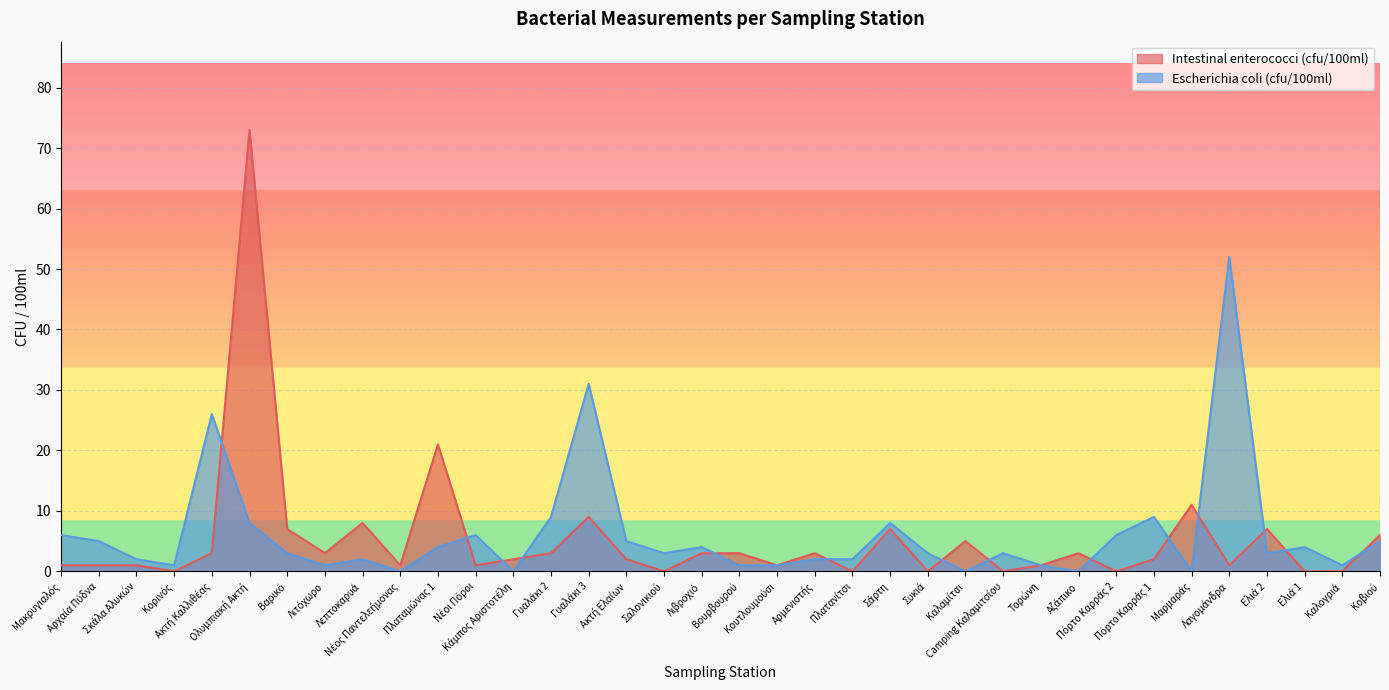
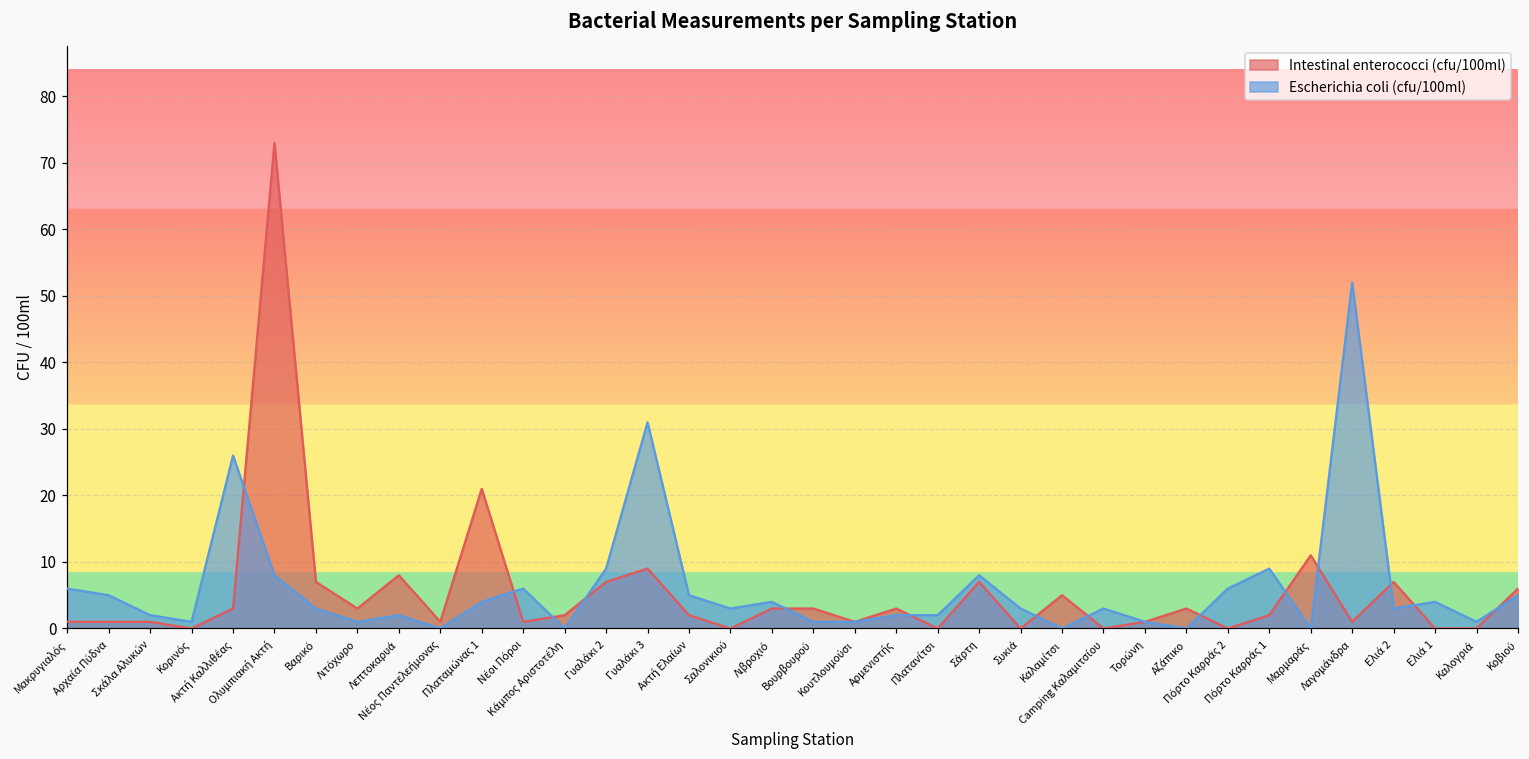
Intestinal enterococci (cfu/100ml), Γυαλάκι 2: 3 -> 7
